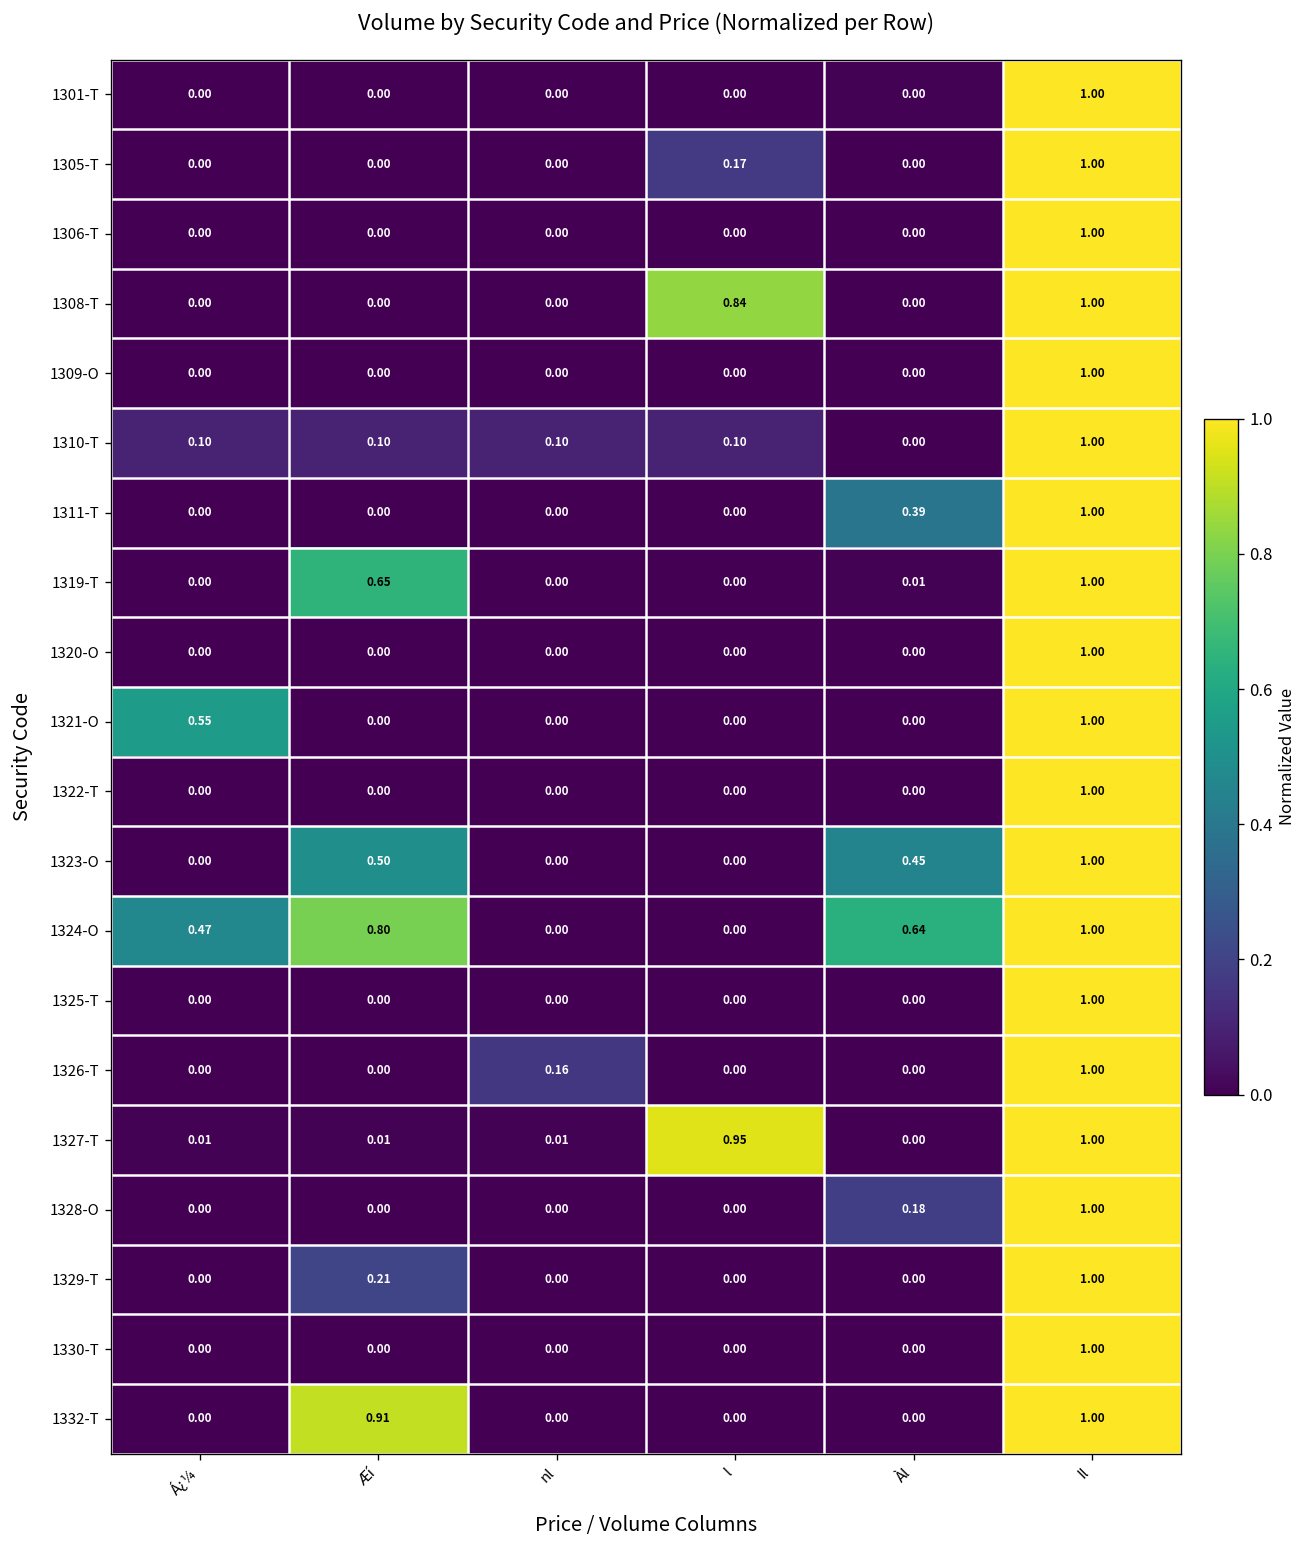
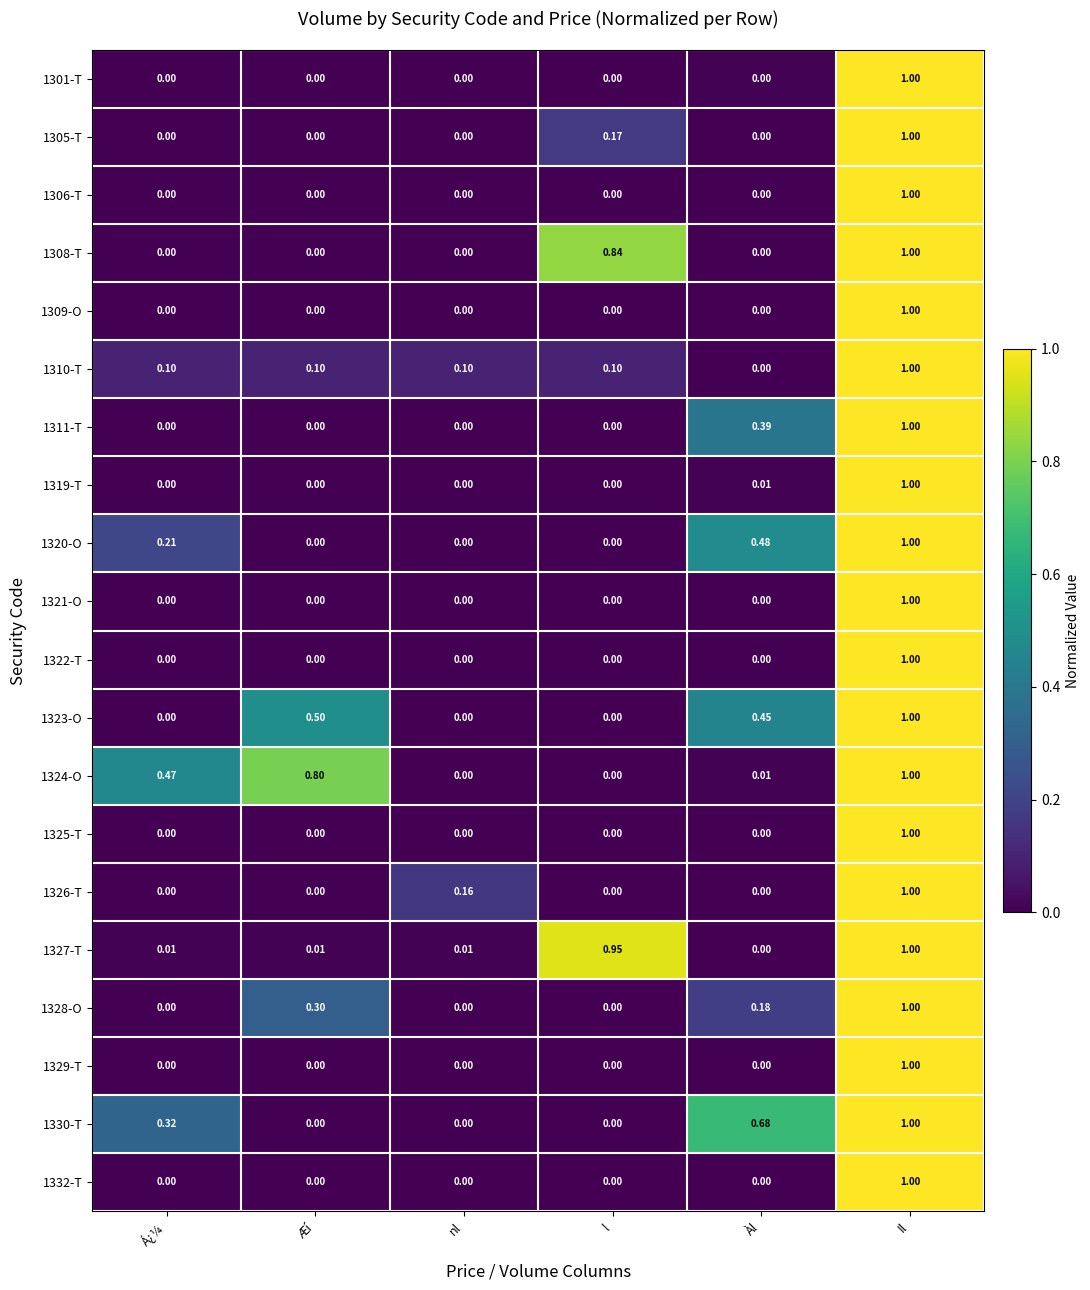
1319-T, Æí: 0.65 -> 0.00
1320-O, Á¿¼: 0.00 -> 0.21
1320-O, Àl: 0.00 -> 0.48
1321-O, Á¿¼: 0.55 -> 0.00
1324-O, Àl: 0.64 -> 0.01
1328-O, Æí: 0.00 -> 0.30
1329-T, Æí: 0.21 -> 0.00
1330-T, Á¿¼: 0.00 -> 0.32
1330-T, Àl: 0.00 -> 0.68
1332-T, Æí: 0.91 -> 0.00
